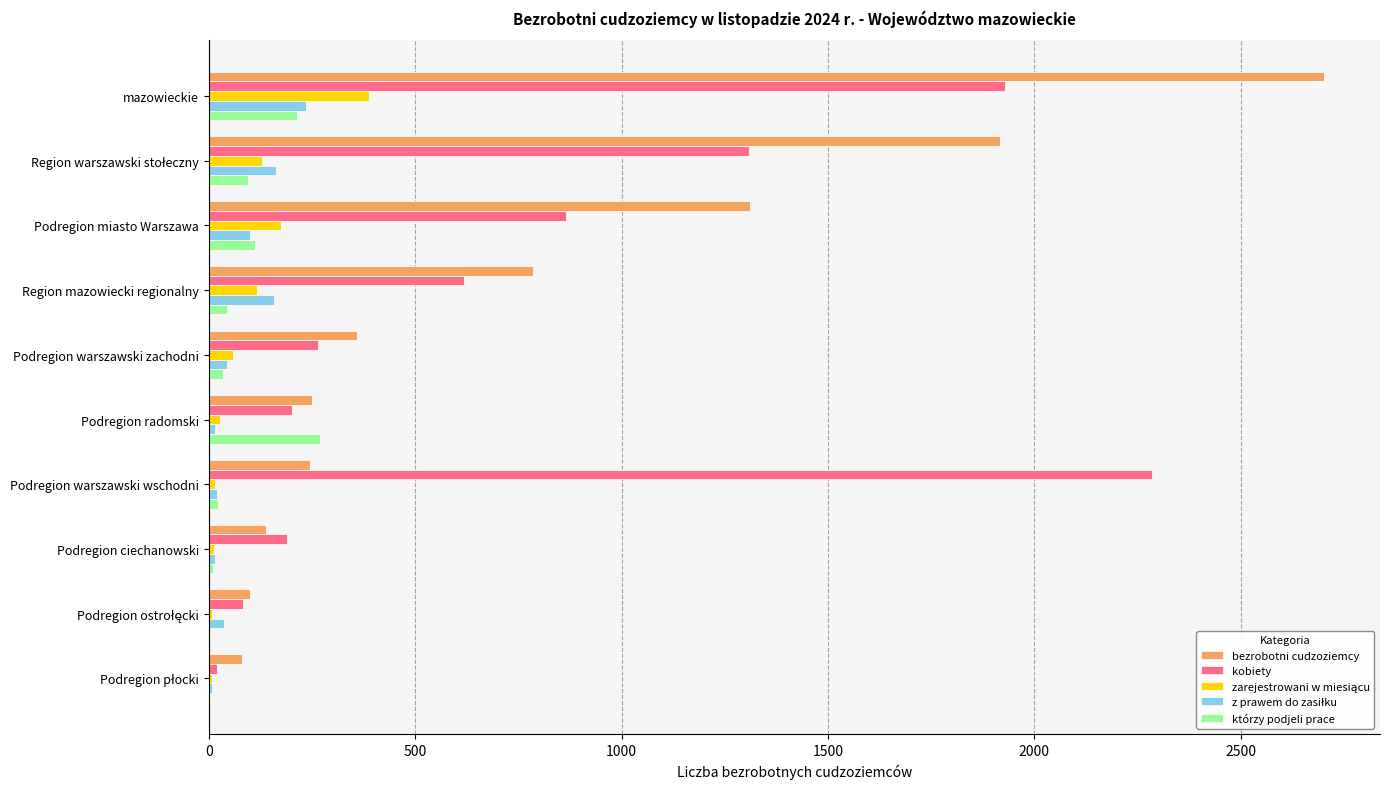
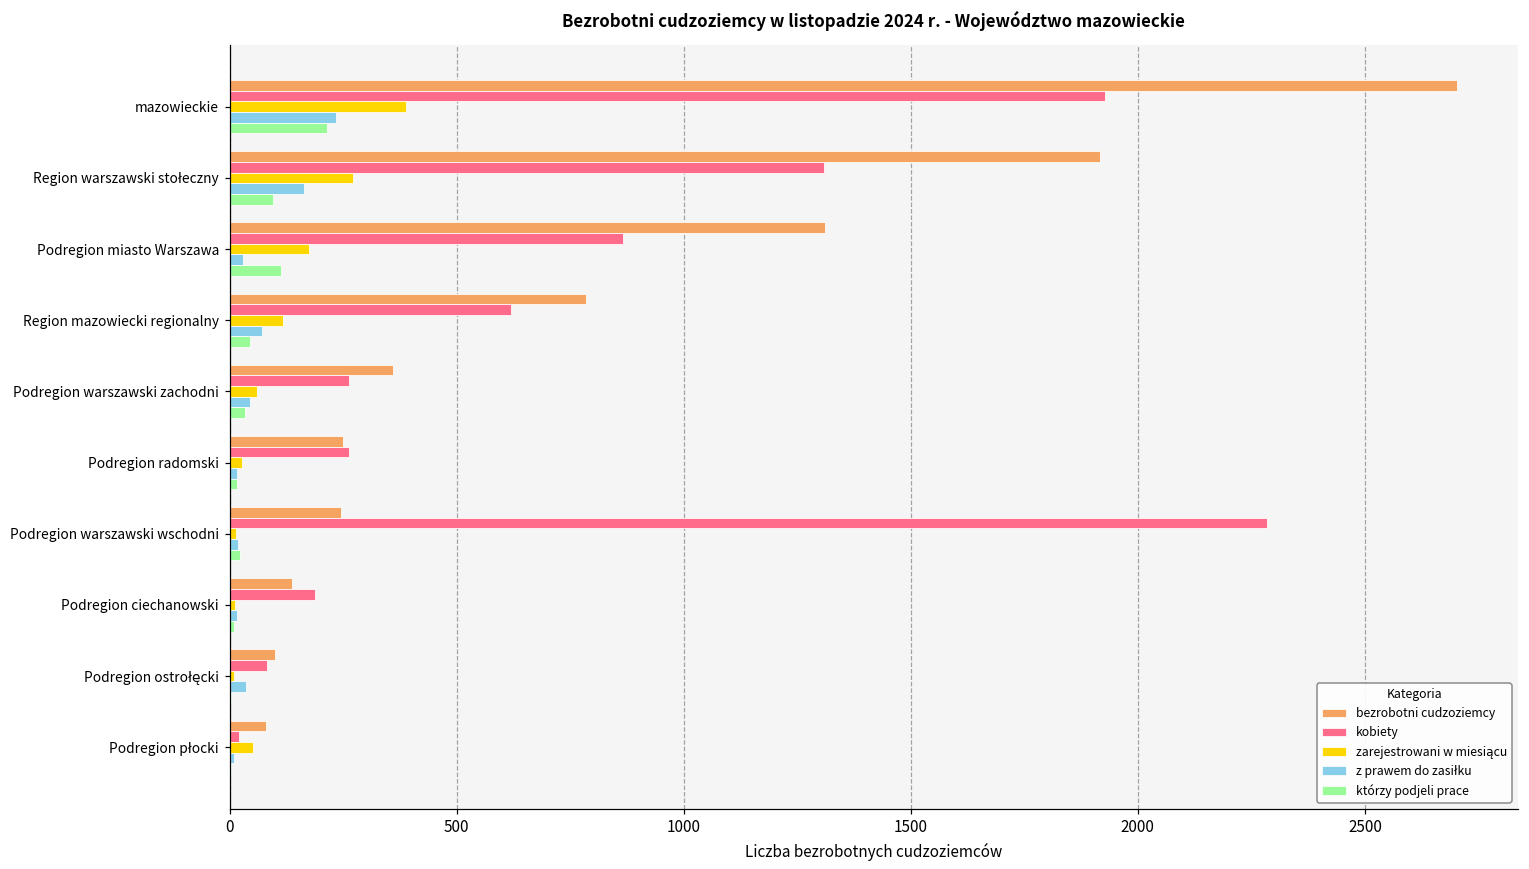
zarejestrowani w miesiącu, Region warszawski stołeczny: 130 -> 270
z prawem do zasiłku, Podregion miasto Warszawa: 100 -> 30
z prawem do zasiłku, Region mazowiecki regionalny: 160 -> 70
kobiety, Podregion radomski: 200 -> 260
którzy podjeli prace, Podregion radomski: 270 -> 20
zarejestrowani w miesiącu, Podregion płocki: 10 -> 50
